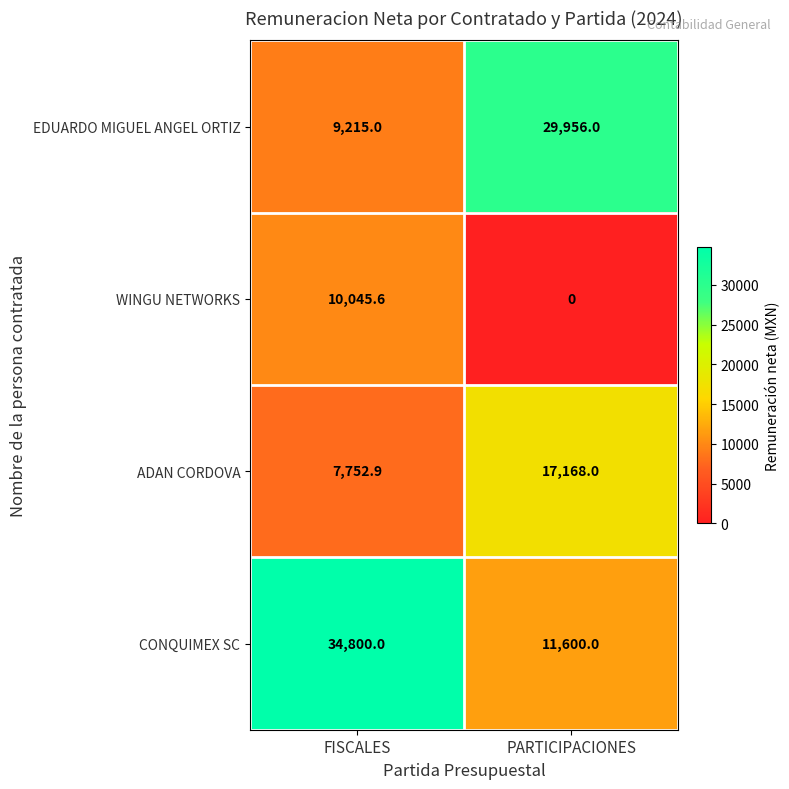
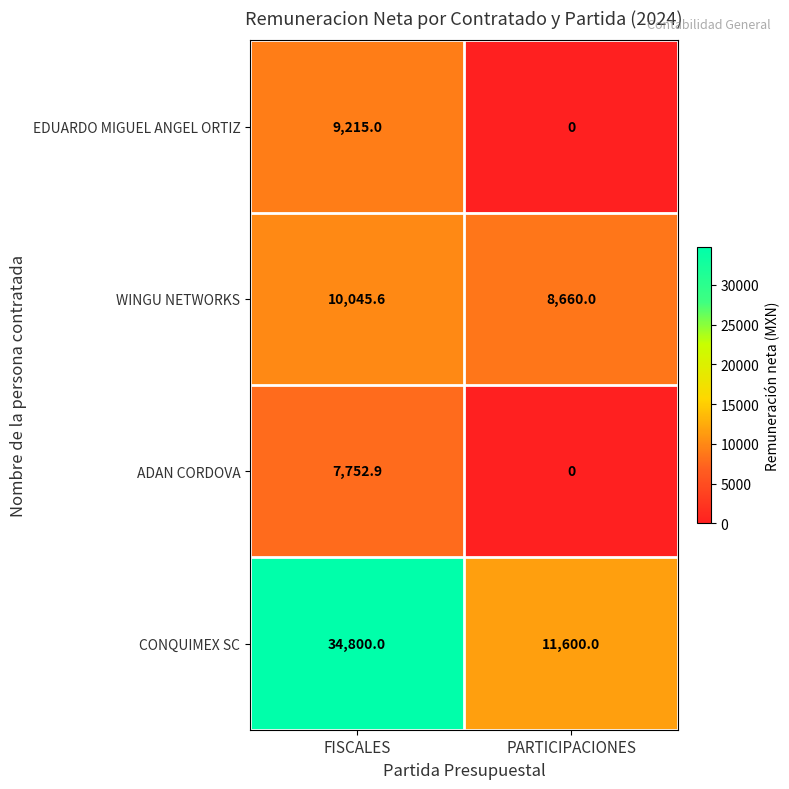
EDUARDO MIGUEL ANGEL ORTIZ, PARTICIPACIONES: 29,956.0 -> 0
WINGU NETWORKS, PARTICIPACIONES: 0 -> 8,660.0
ADAN CORDOVA, PARTICIPACIONES: 17,168.0 -> 0
